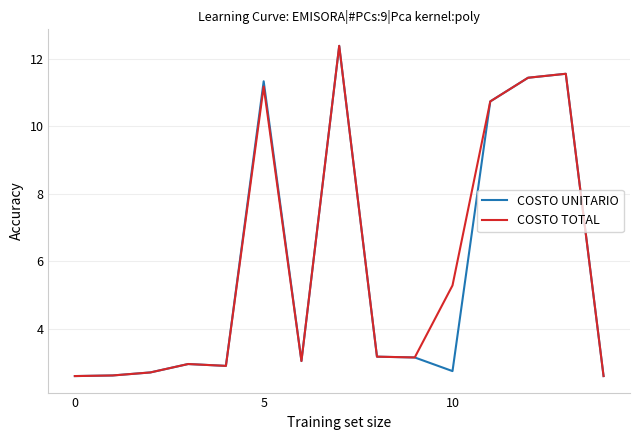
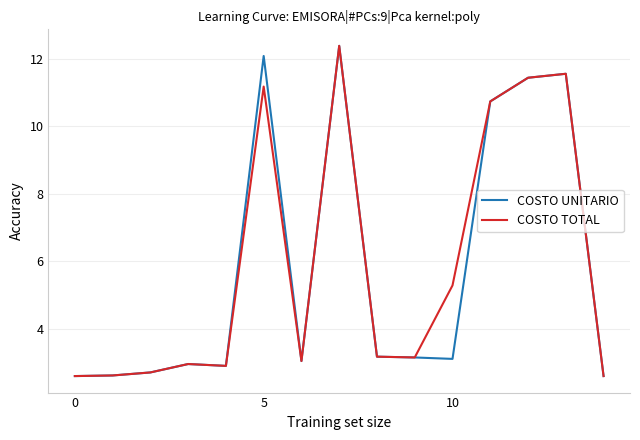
COSTO UNITARIO, 5: 11.3 -> 12.1
COSTO UNITARIO, 10: 2.7 -> 3.1
